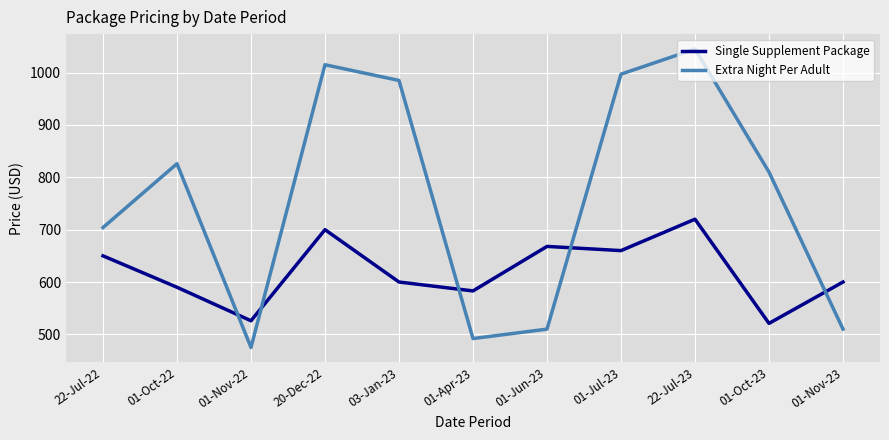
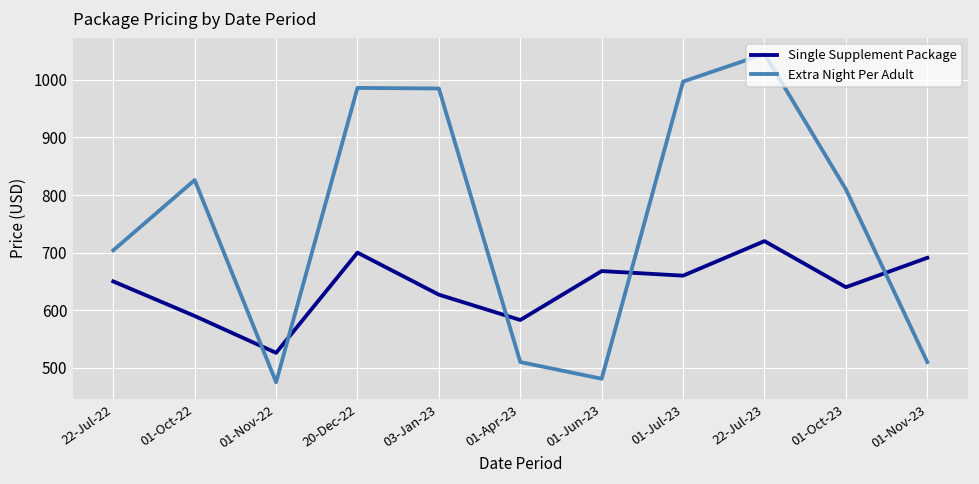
Extra Night Per Adult, 20-Dec-22: 1020 -> 990
Single Supplement Package, 03-Jan-23: 600 -> 630
Extra Night Per Adult, 01-Apr-23: 490 -> 510
Extra Night Per Adult, 01-Jun-23: 510 -> 480
Single Supplement Package, 01-Oct-23: 520 -> 640
Single Supplement Package, 01-Nov-23: 600 -> 690
